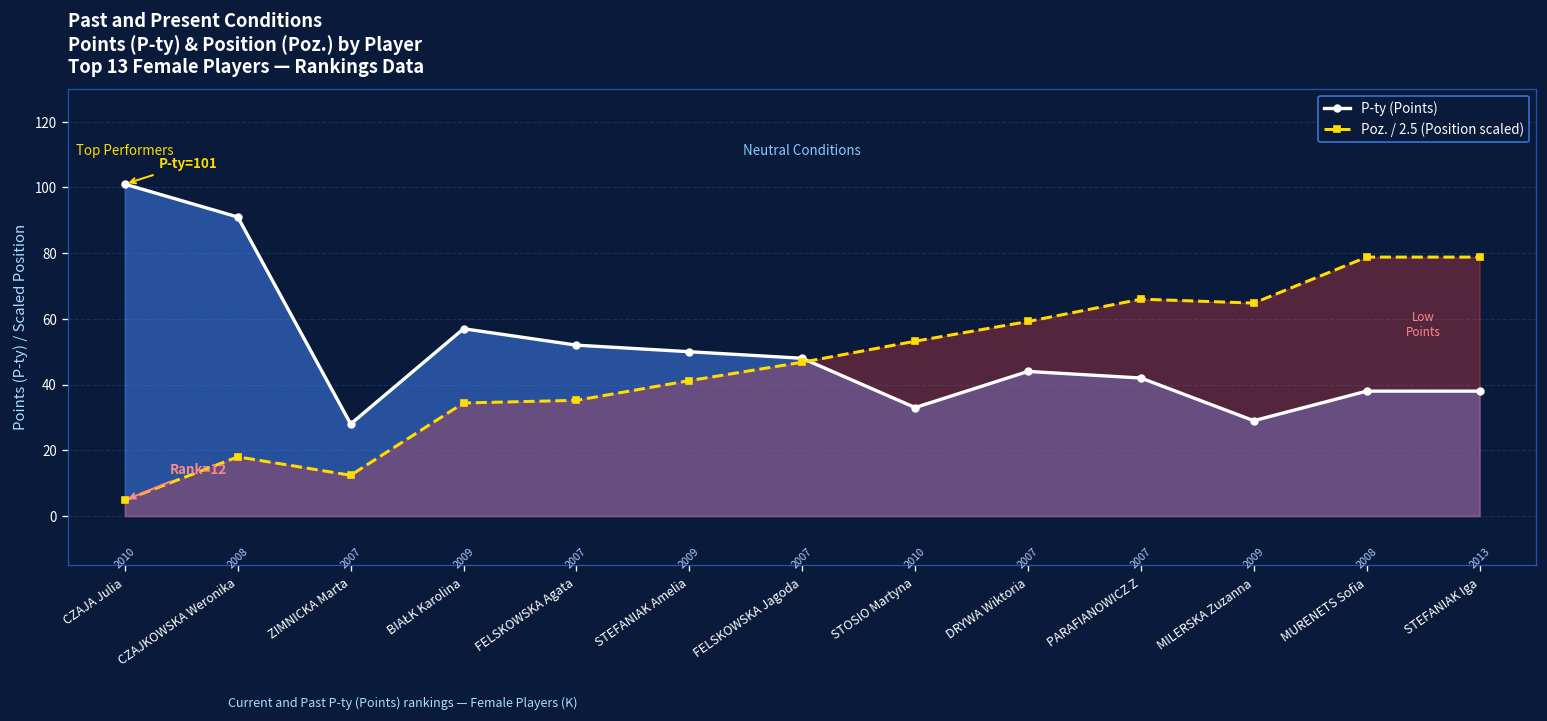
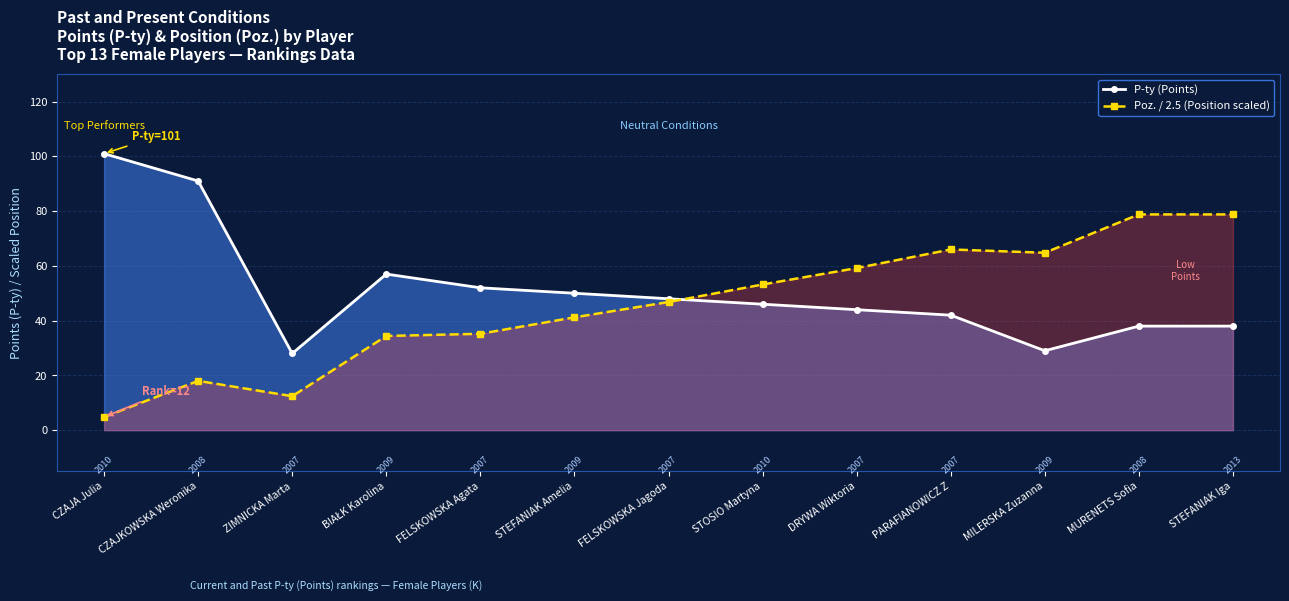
P-ty (Points), STOSIO Martyna: 33 -> 46
